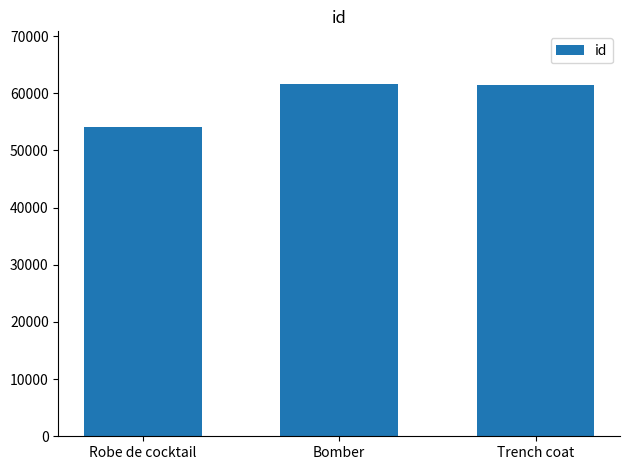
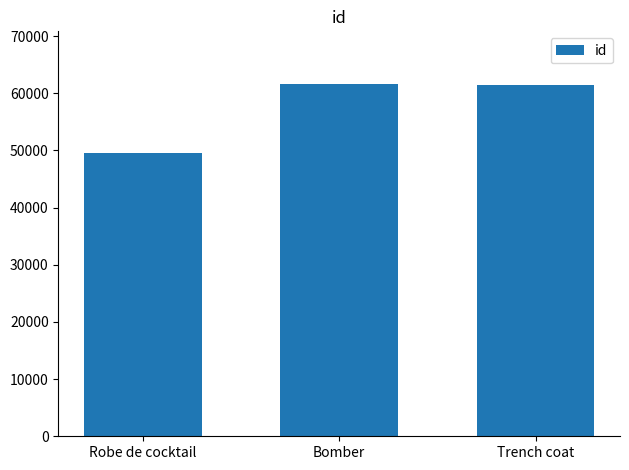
Robe de cocktail: 54000 -> 49000
